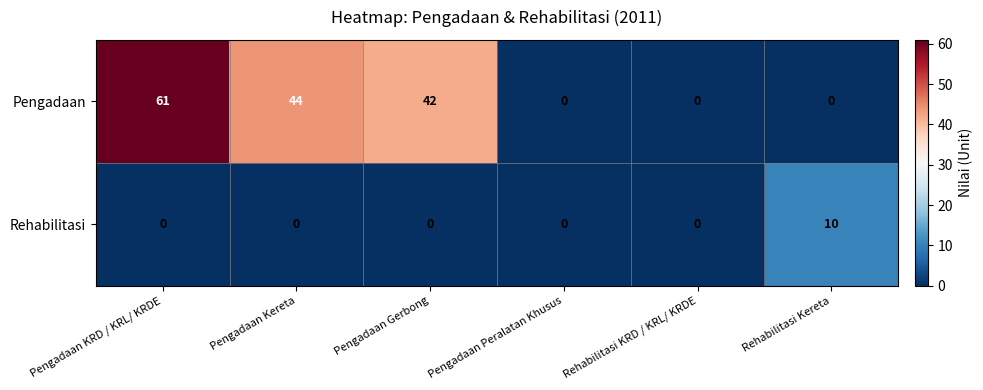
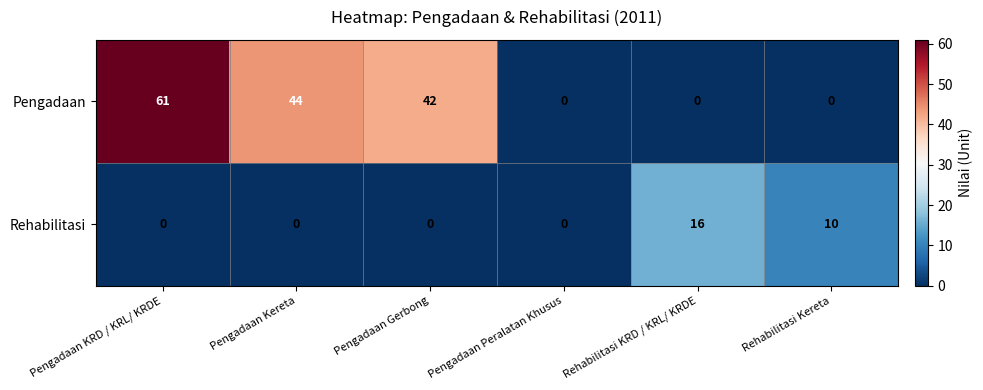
Rehabilitasi, Rehabilitasi KRD / KRL/ KRDE: 0 -> 16
